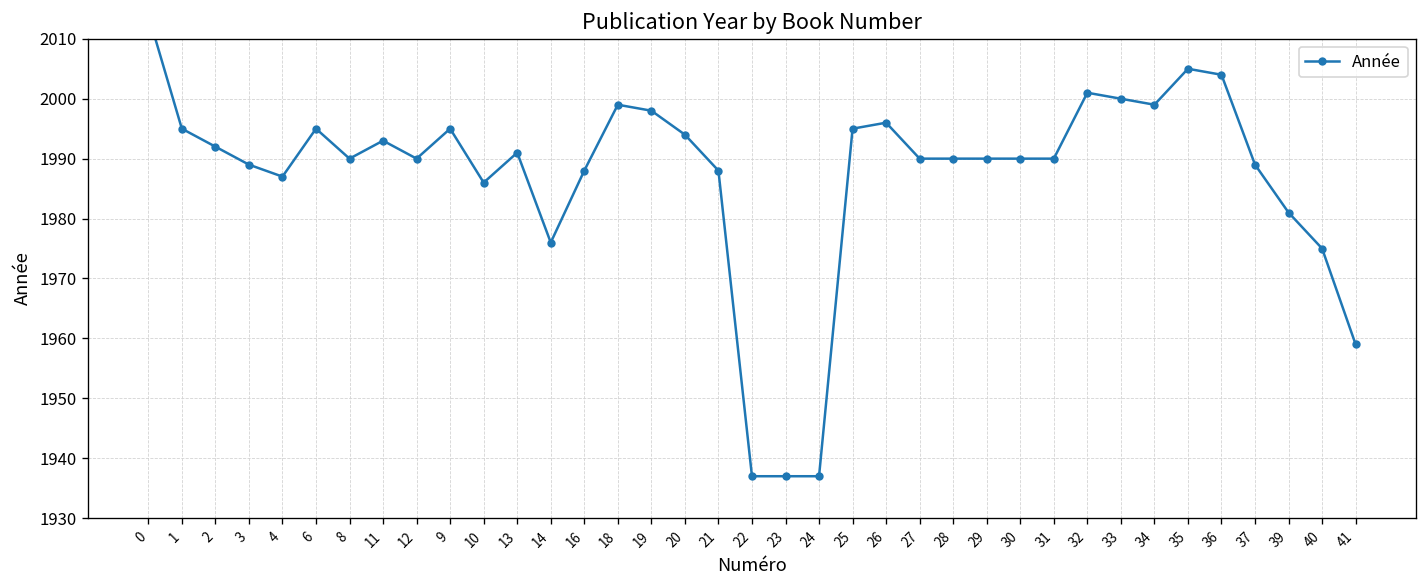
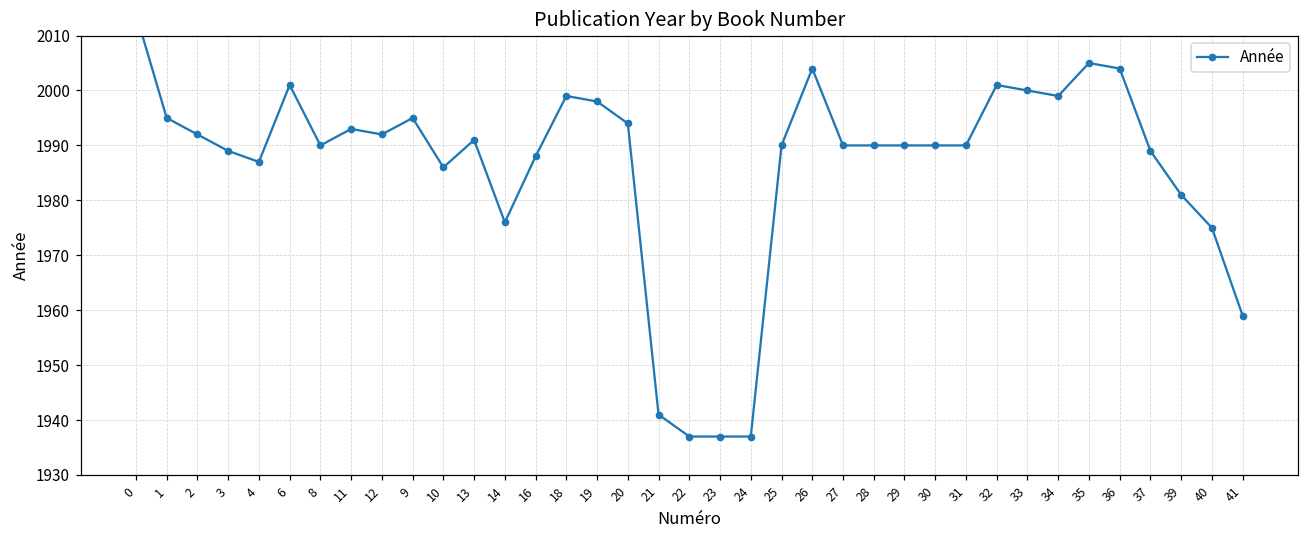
6: 1995 -> 2001
12: 1990 -> 1992
21: 1988 -> 1941
25: 1995 -> 1990
26: 1996 -> 2004
